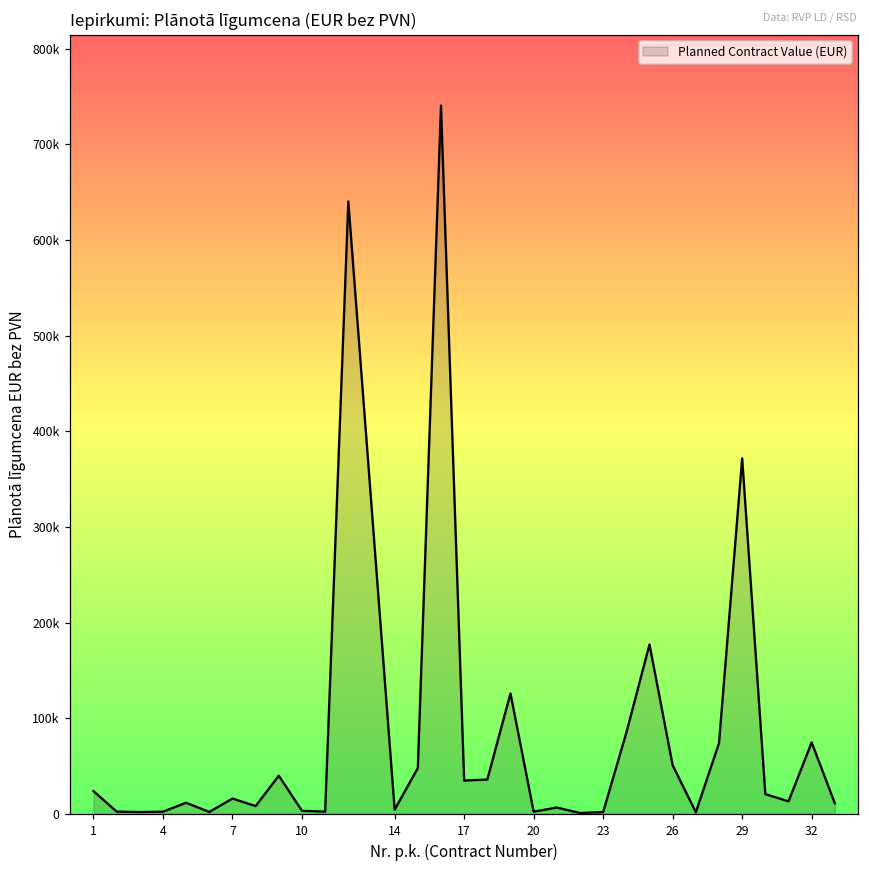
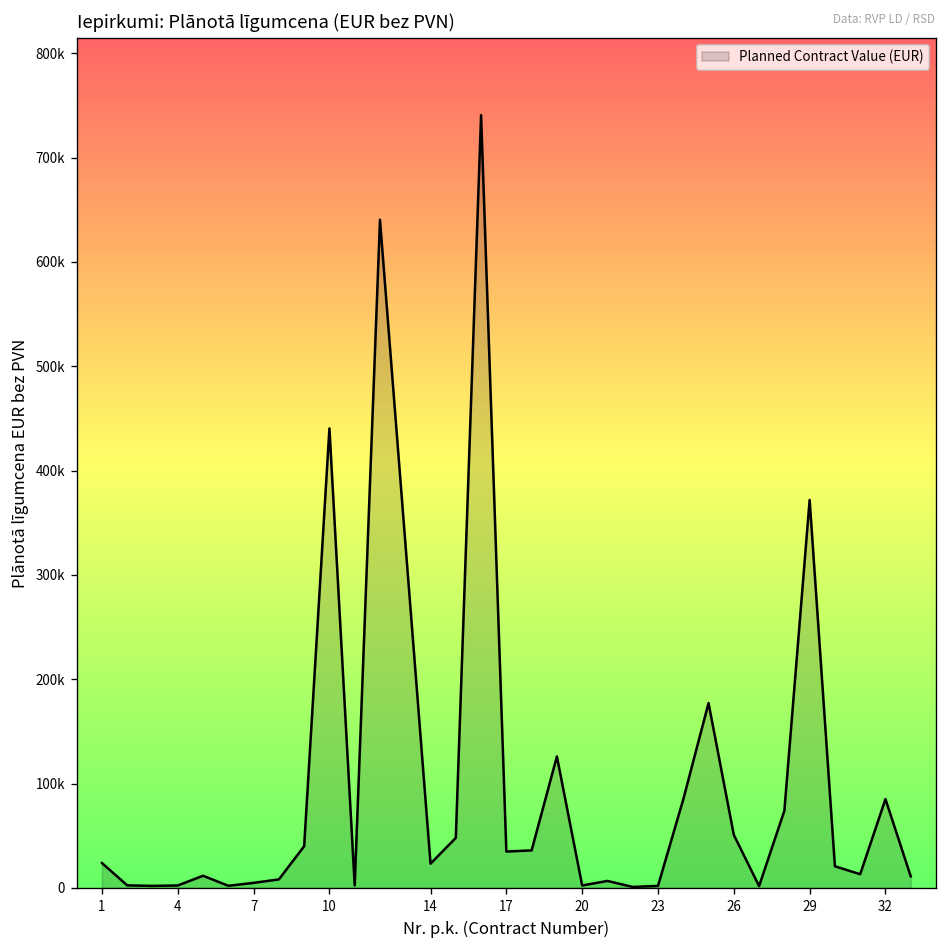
7: 20000 -> 0
10: 0 -> 440000
14: 0 -> 20000
32: 70000 -> 90000
